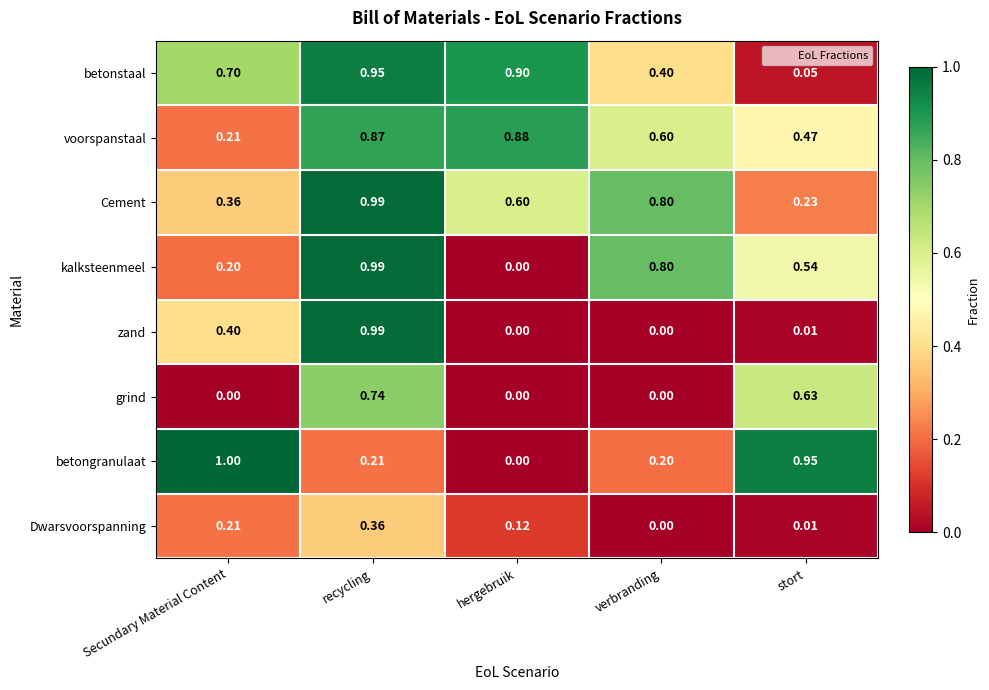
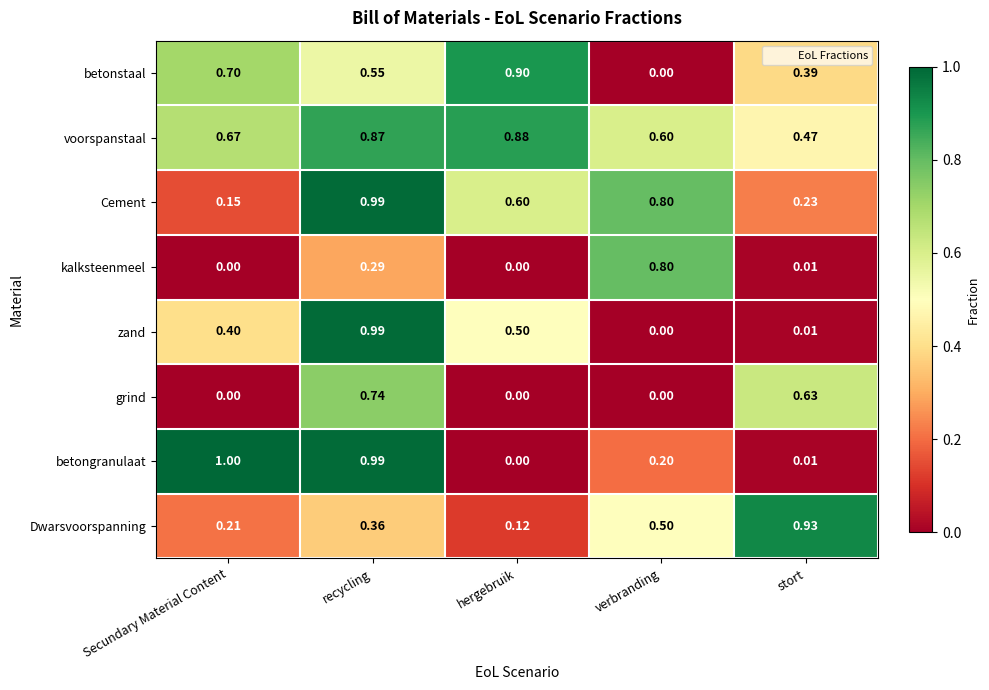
betonstaal, recycling: 0.95 -> 0.55
betonstaal, verbranding: 0.40 -> 0.00
betonstaal, stort: 0.05 -> 0.39
voorspanstaal, Secundary Material Content: 0.21 -> 0.67
Cement, Secundary Material Content: 0.36 -> 0.15
kalksteenmeel, Secundary Material Content: 0.20 -> 0.00
kalksteenmeel, recycling: 0.99 -> 0.29
kalksteenmeel, stort: 0.54 -> 0.01
zand, hergebruik: 0.00 -> 0.50
betongranulaat, recycling: 0.21 -> 0.99
betongranulaat, stort: 0.95 -> 0.01
Dwarsvoorspanning, verbranding: 0.00 -> 0.50
Dwarsvoorspanning, stort: 0.01 -> 0.93
